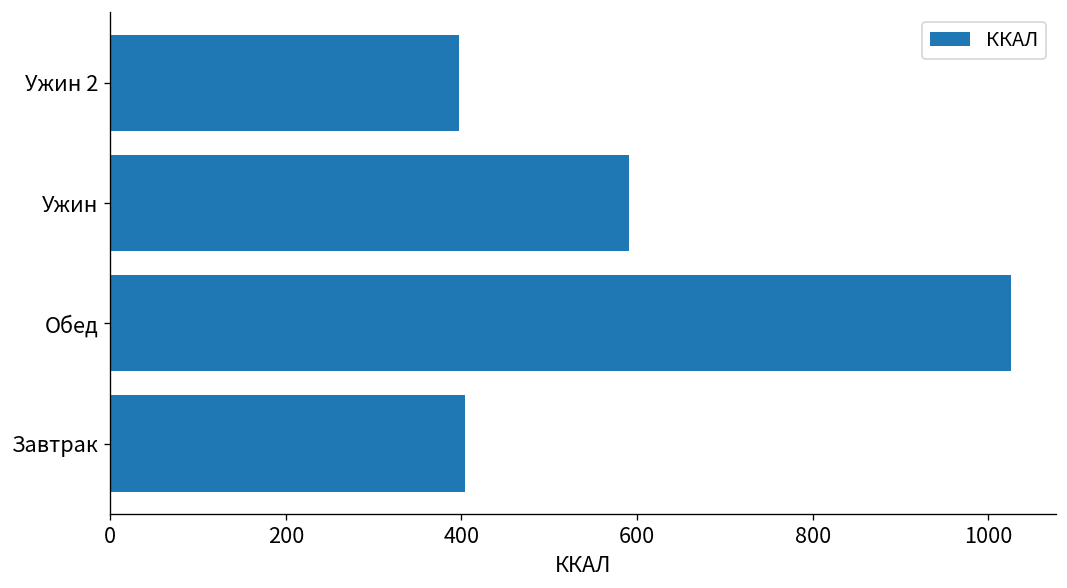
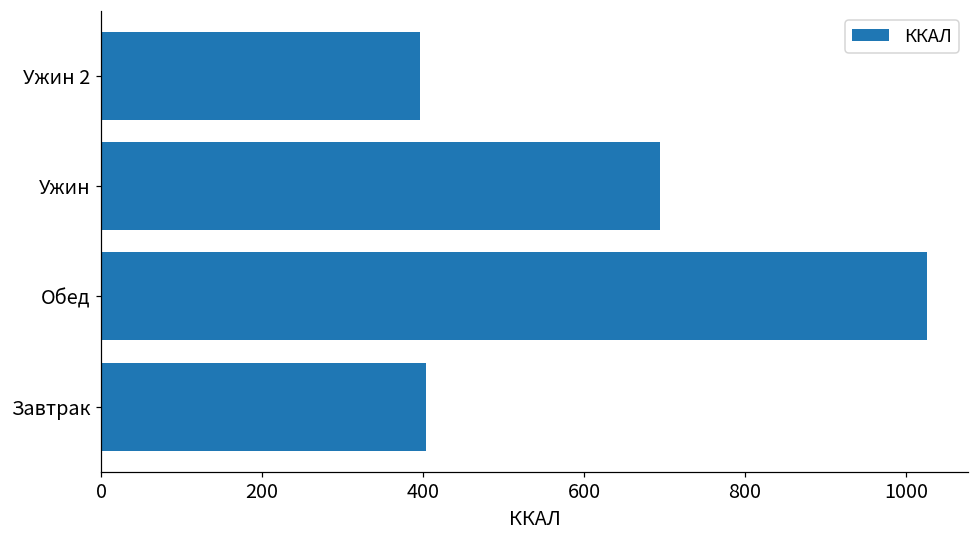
Ужин: 590 -> 690
